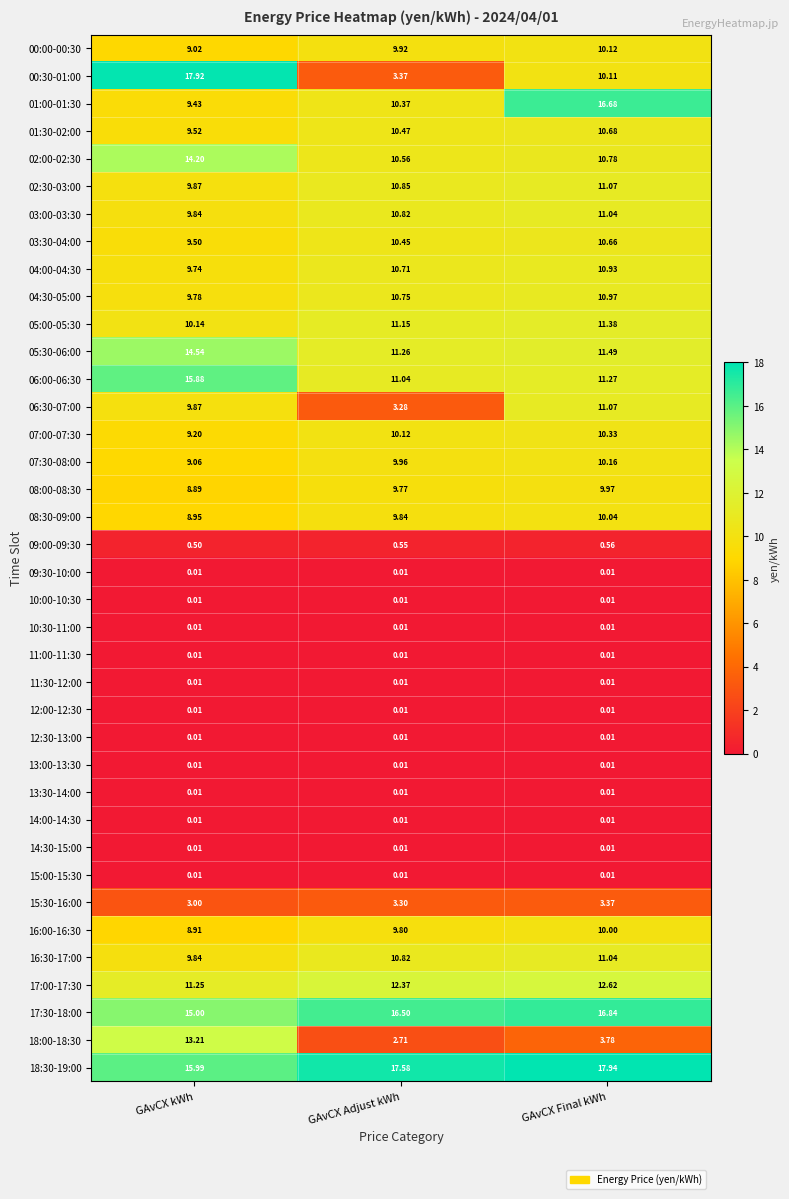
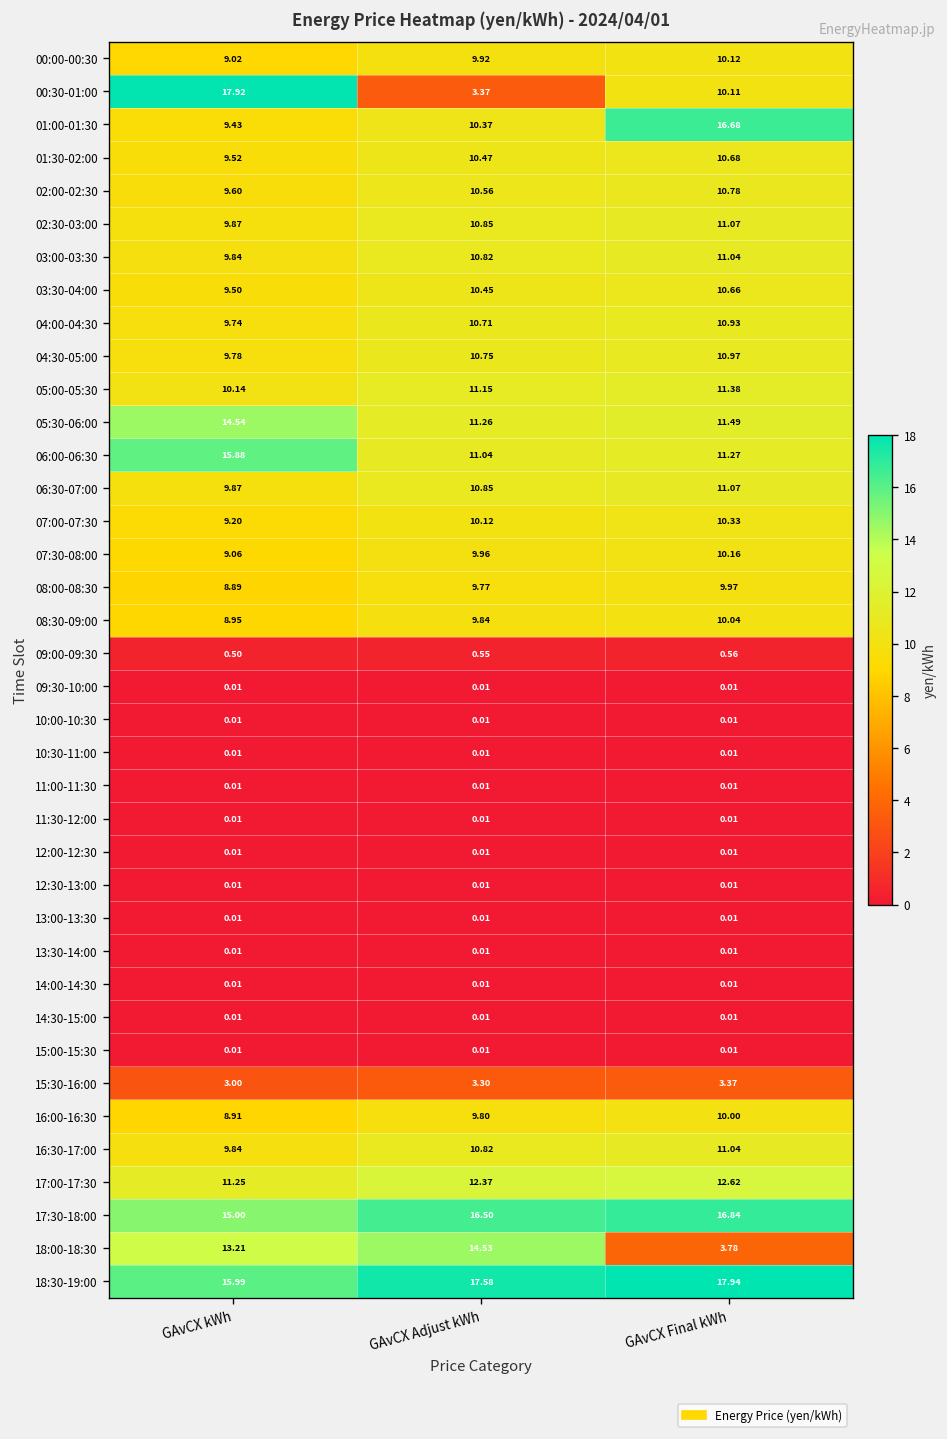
02:00-02:30, GAvCX kWh: 14.20 -> 9.60
06:30-07:00, GAvCX Adjust kWh: 3.28 -> 10.85
18:00-18:30, GAvCX Adjust kWh: 2.71 -> 14.53
